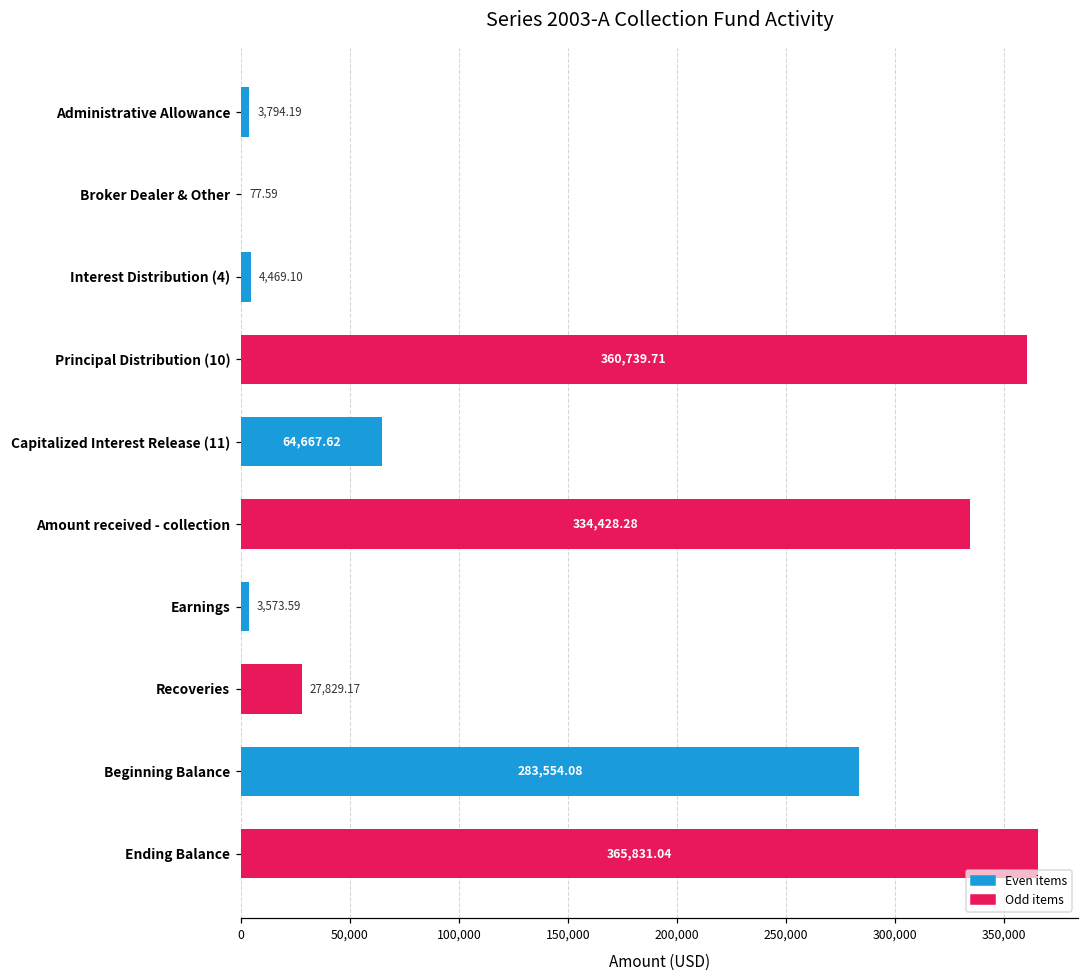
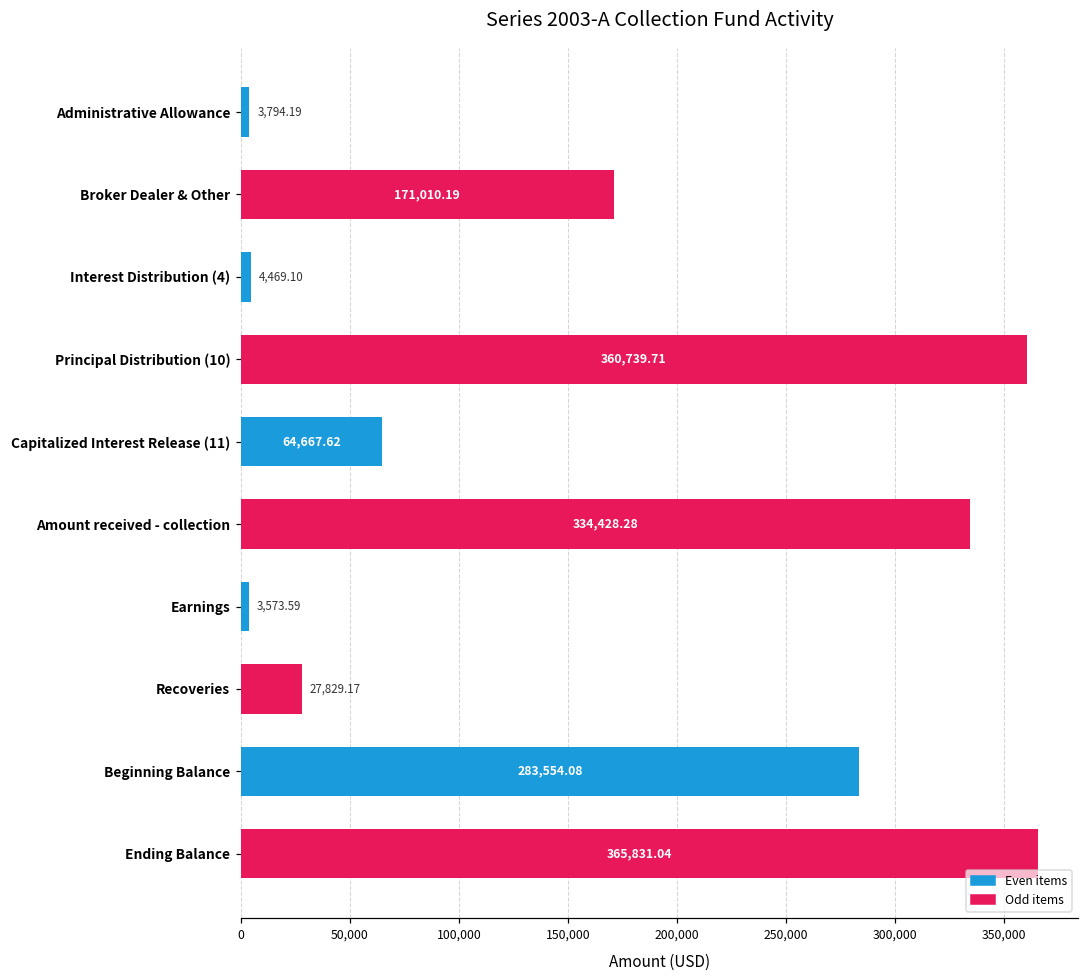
Broker Dealer & Other: 77.59 -> 171,010.19
